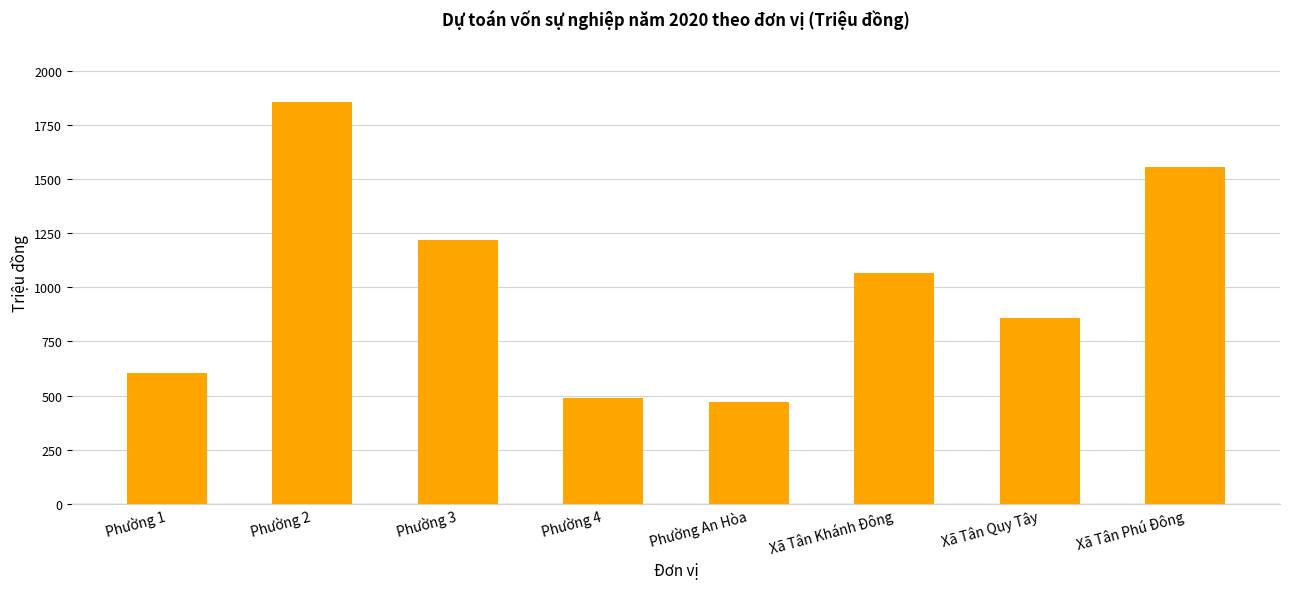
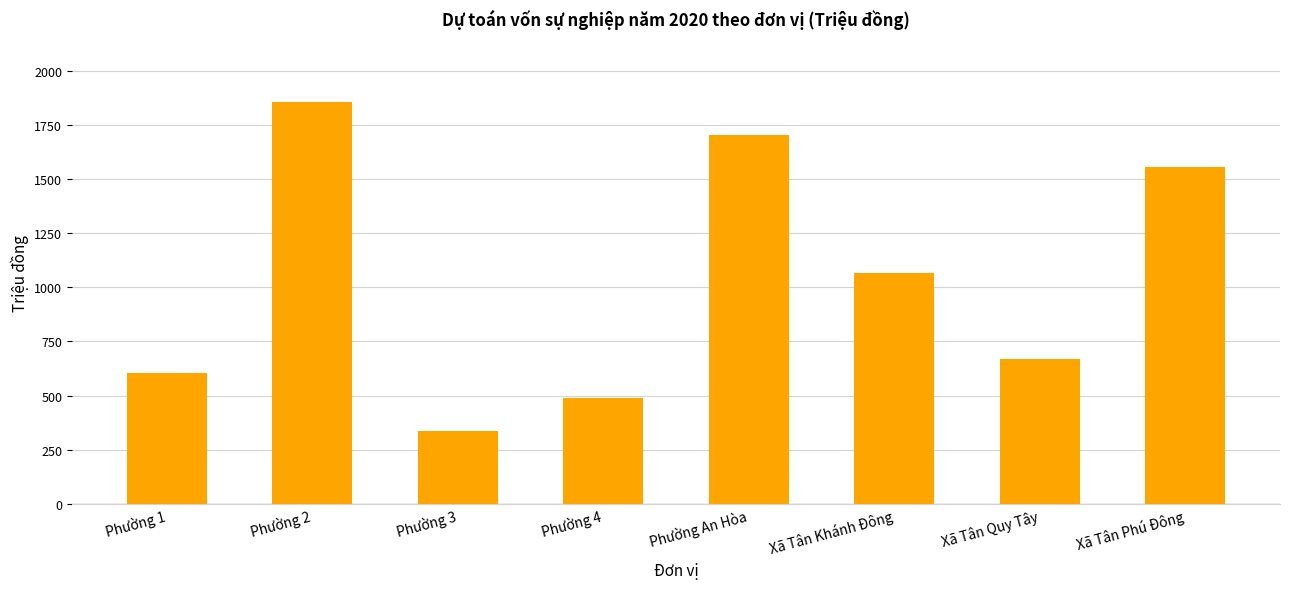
Phường 3: 1220 -> 340
Phường An Hòa: 470 -> 1700
Xã Tân Quy Tây: 860 -> 670
